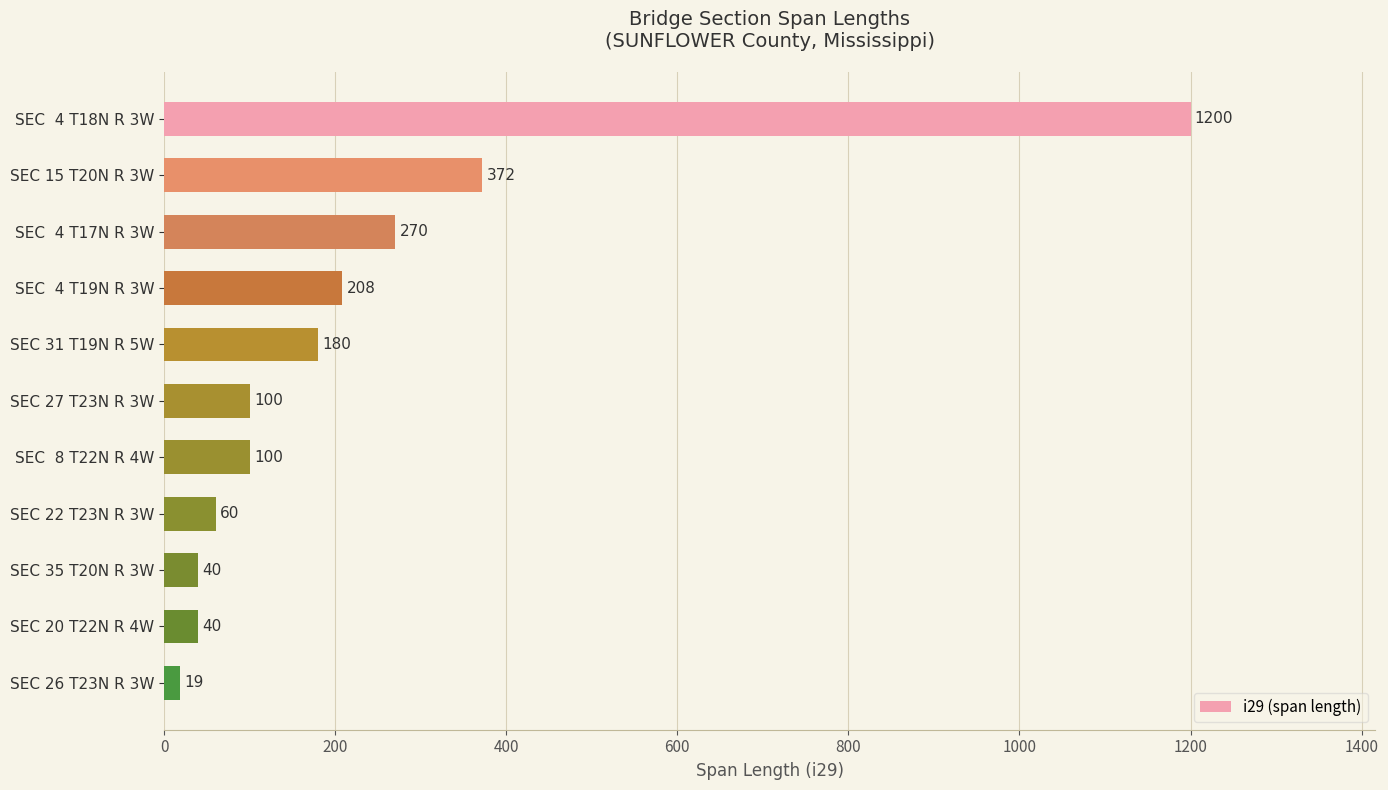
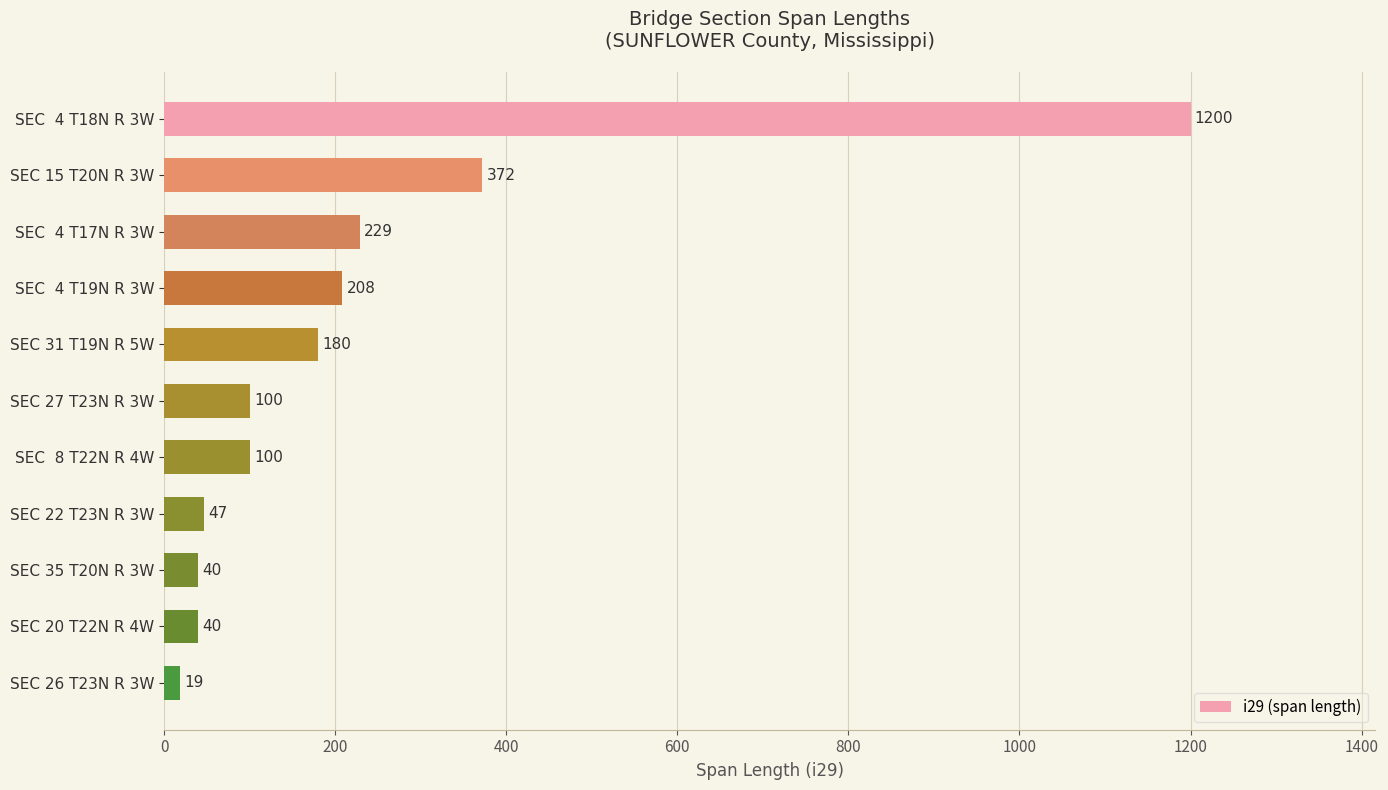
SEC 4 T17N R 3W: 270 -> 229
SEC 22 T23N R 3W: 60 -> 47
